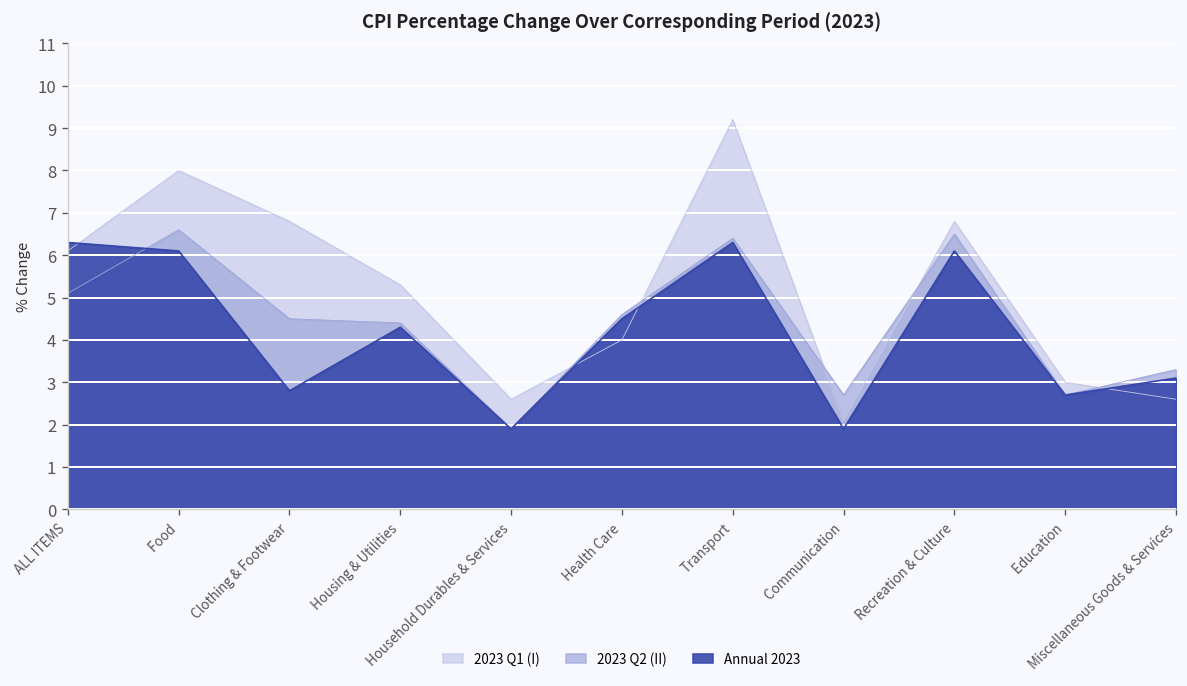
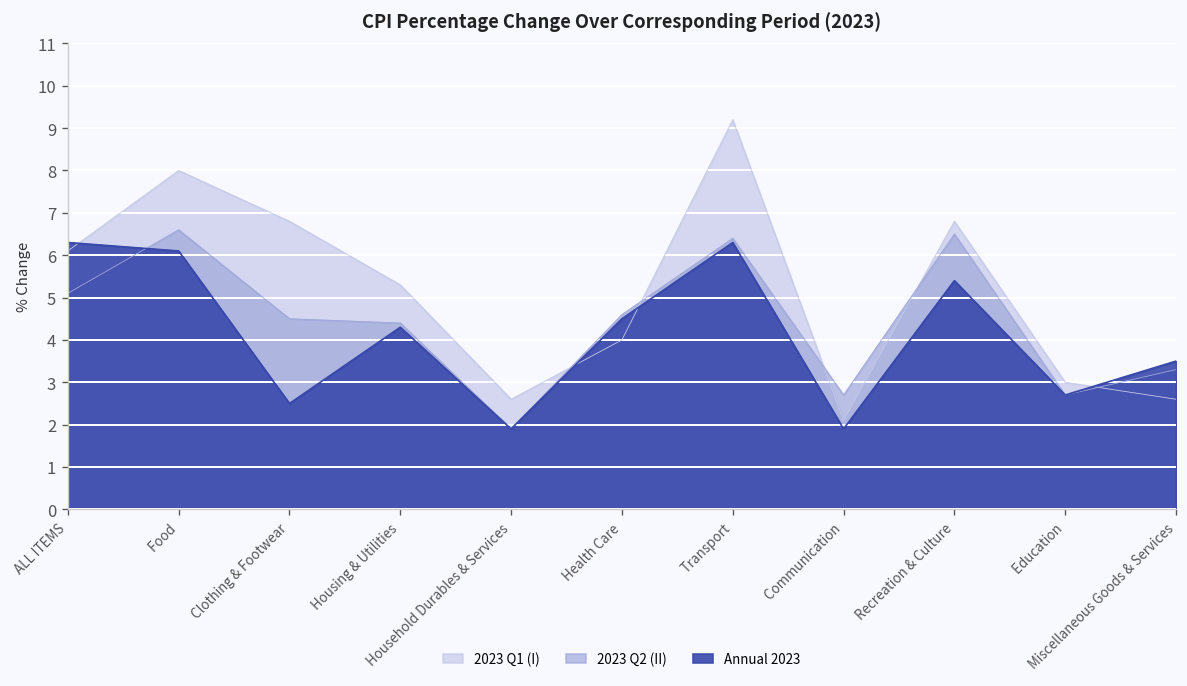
Annual 2023, Clothing & Footwear: 2.8 -> 2.5
Annual 2023, Recreation & Culture: 6.1 -> 5.4
Annual 2023, Miscellaneous Goods & Services: 3.1 -> 3.5
